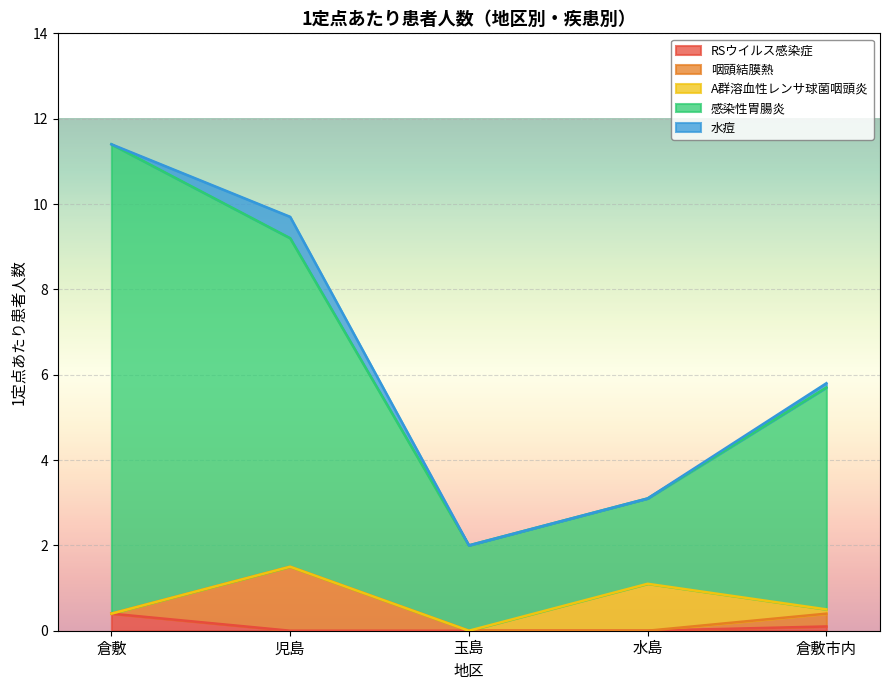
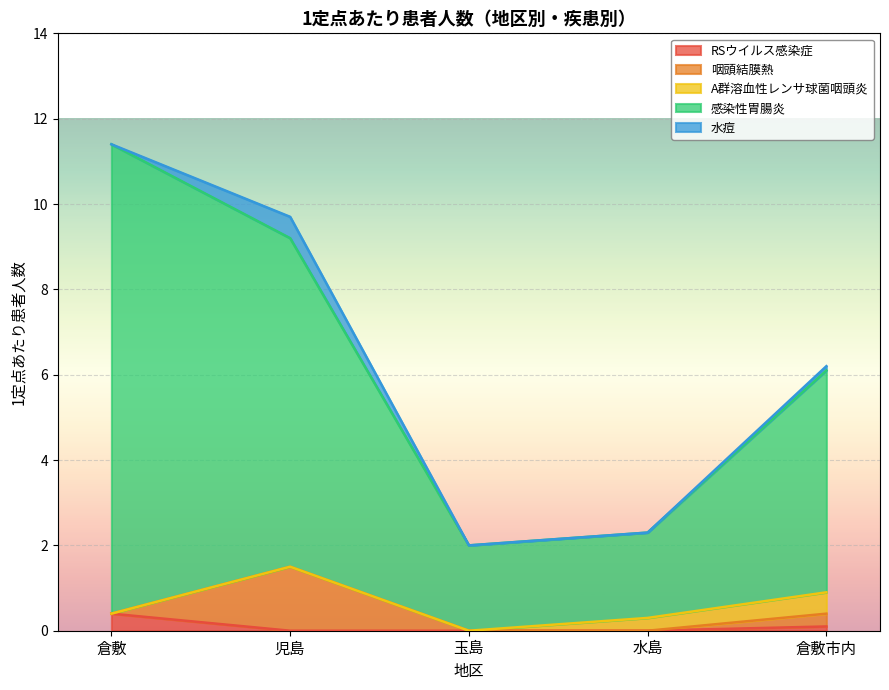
A群溶血性レンサ球菌咽頭炎, 水島: 1.1 -> 0.3
A群溶血性レンサ球菌咽頭炎, 倉敷市内: 0.1 -> 0.5
